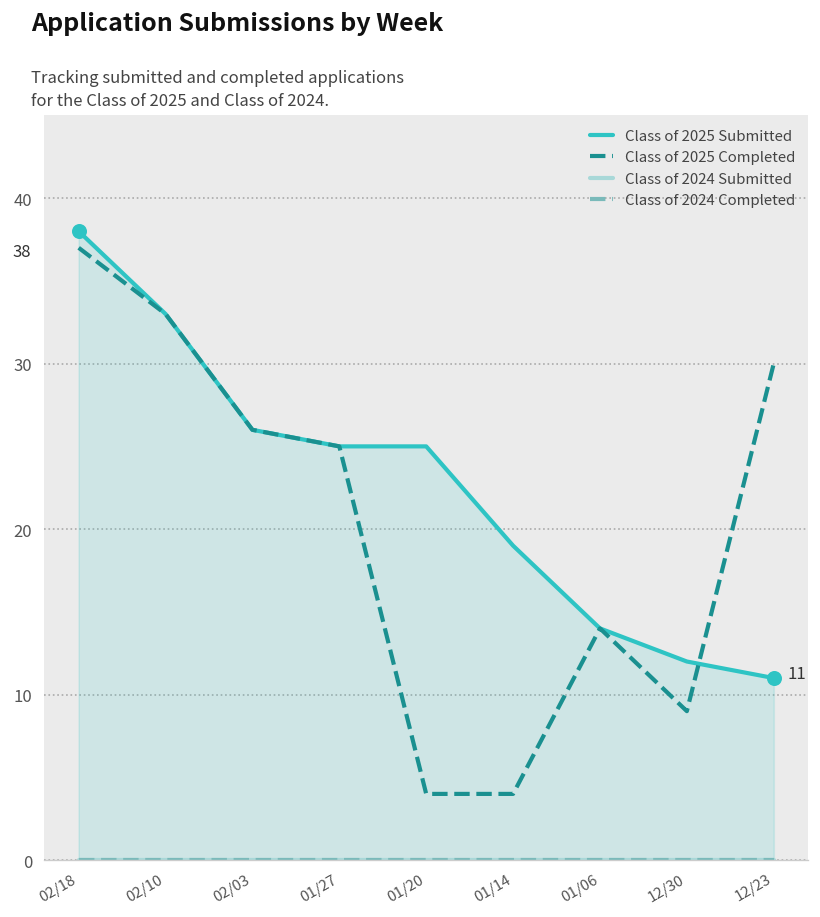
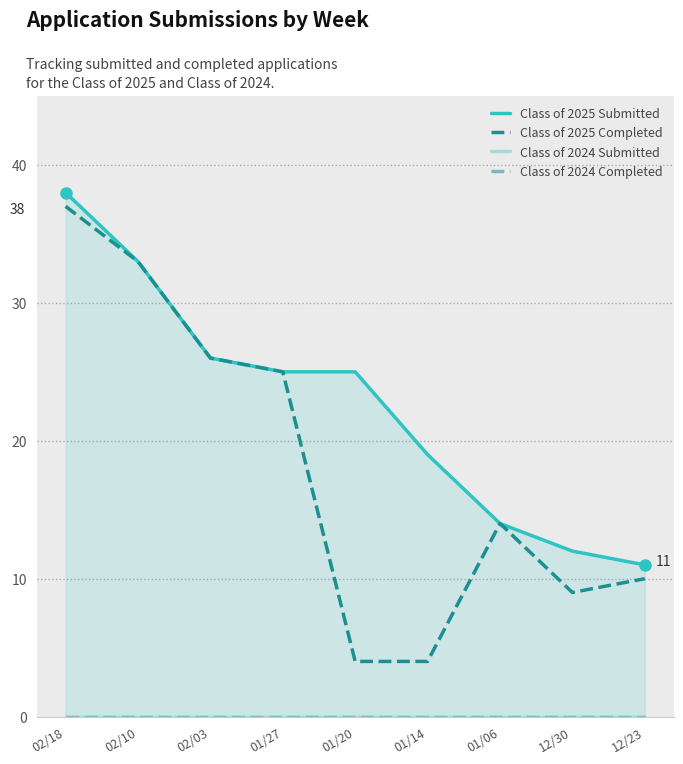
Class of 2025 Completed, 12/23: 30 -> 10
